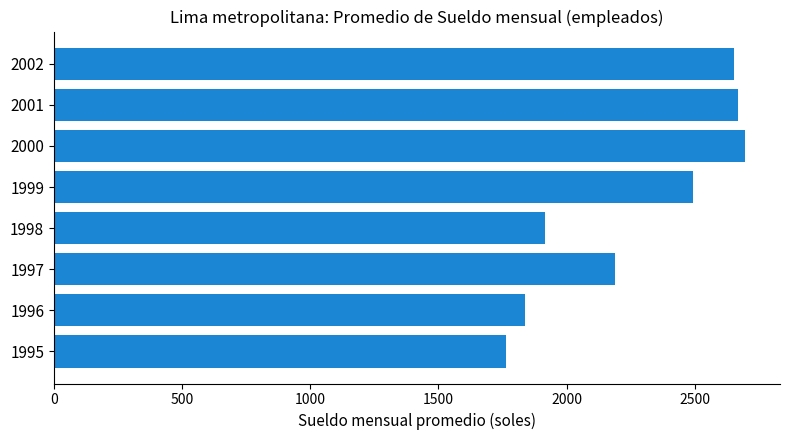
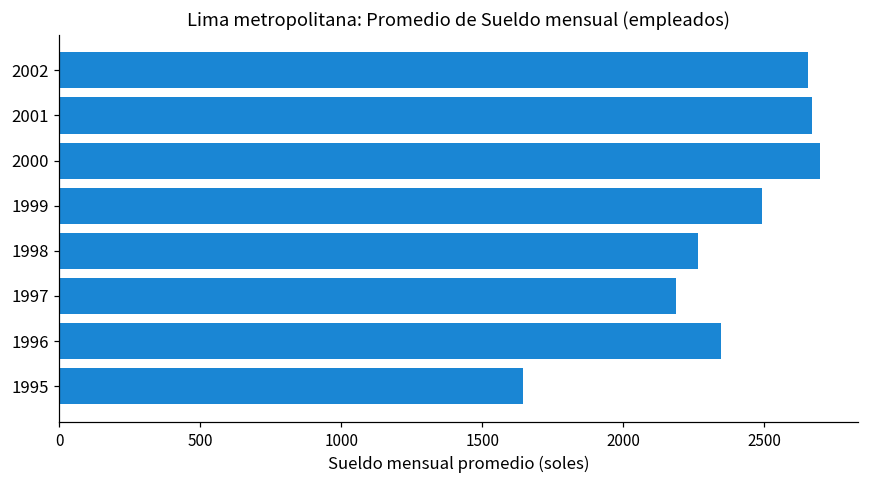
1998: 1920 -> 2270
1996: 1840 -> 2350
1995: 1760 -> 1640
